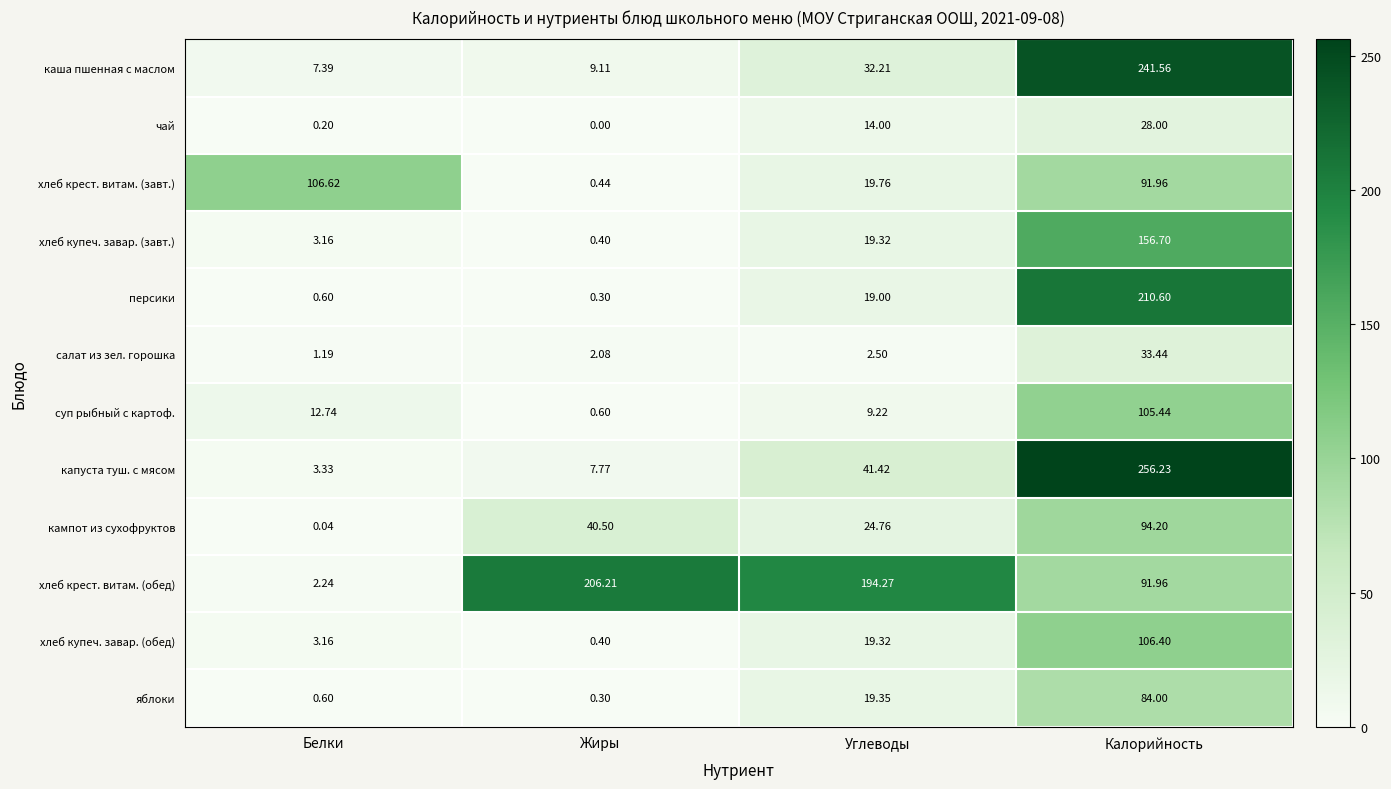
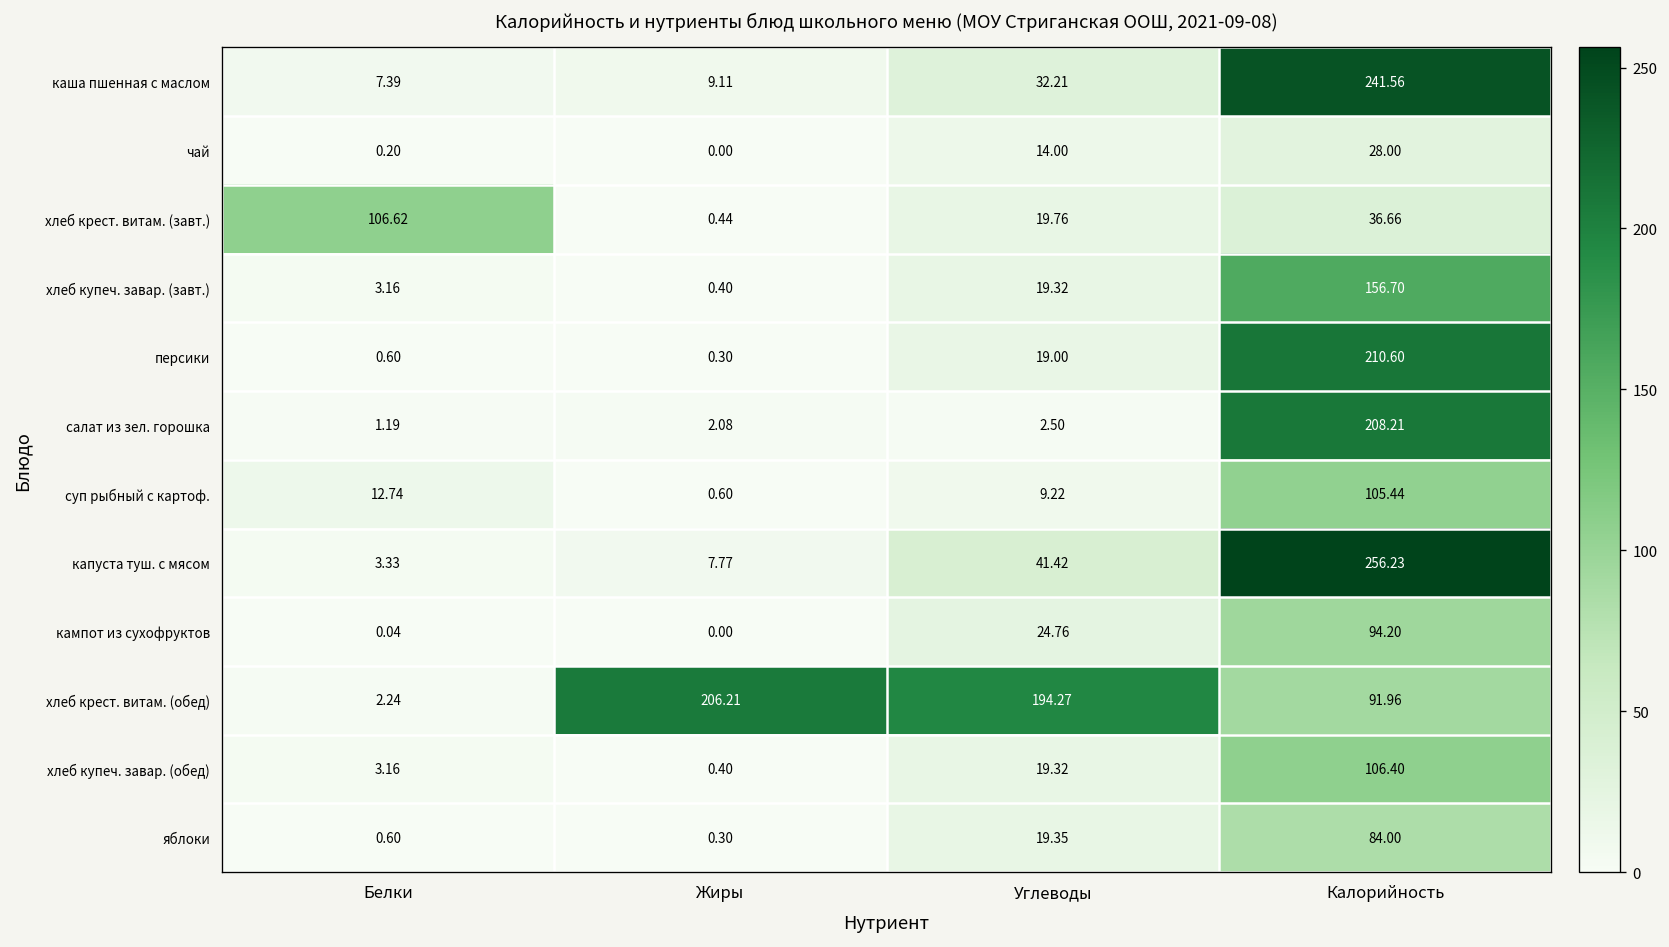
хлеб крест. витам. (завт.), Калорийность: 91.96 -> 36.66
салат из зел. горошка, Калорийность: 33.44 -> 208.21
кампот из сухофруктов, Жиры: 40.50 -> 0.00
